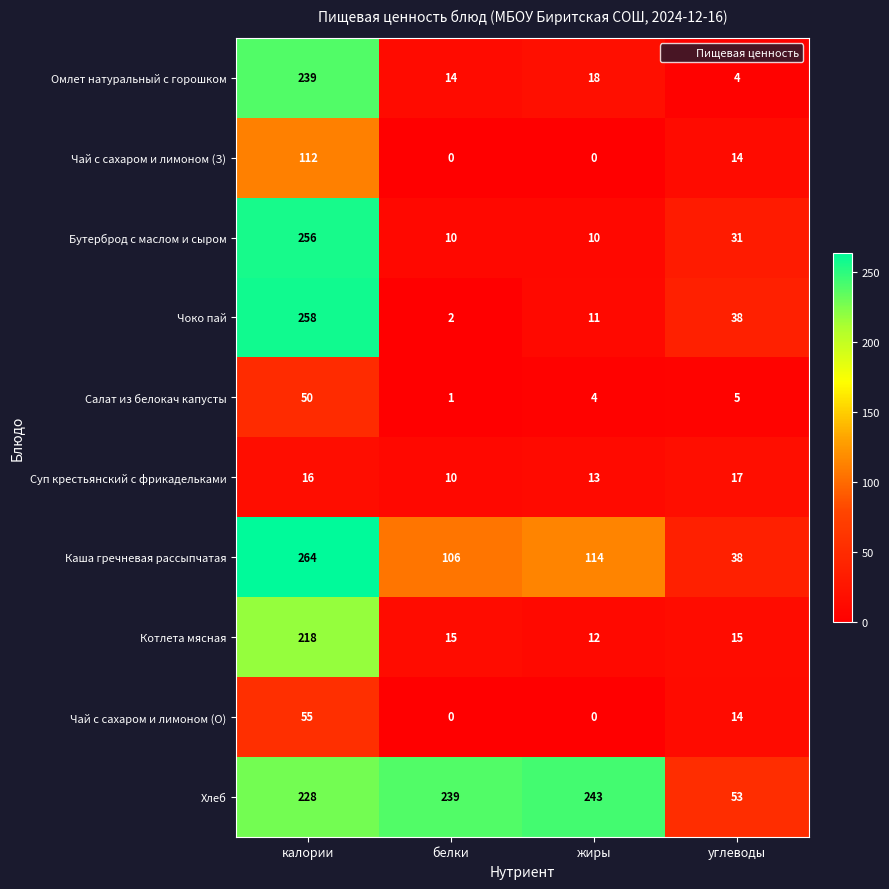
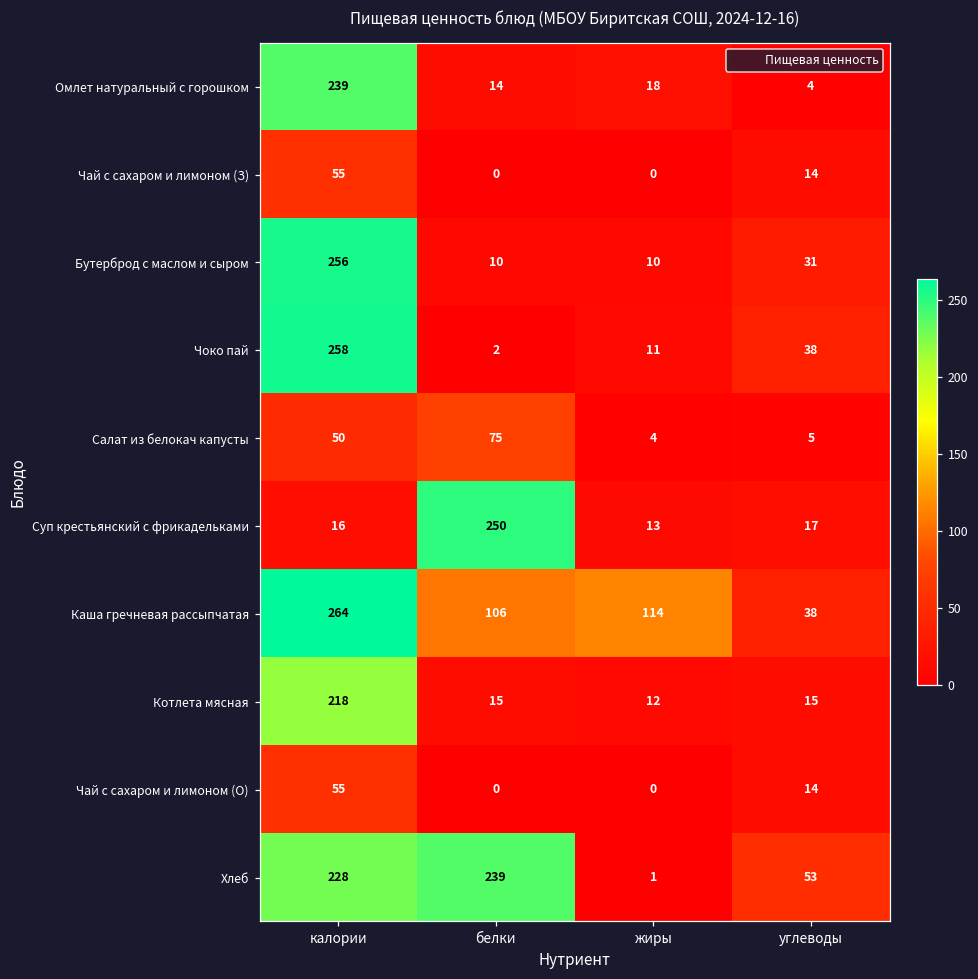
Чай с сахаром и лимоном (З), калории: 112 -> 55
Салат из белокач капусты, белки: 1 -> 75
Суп крестьянский с фрикадельками, белки: 10 -> 250
Хлеб, жиры: 243 -> 1
